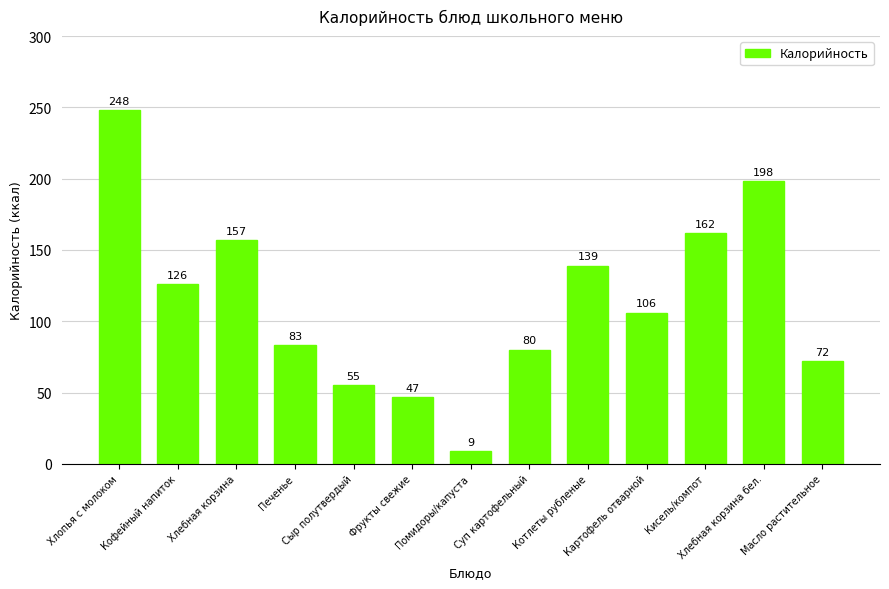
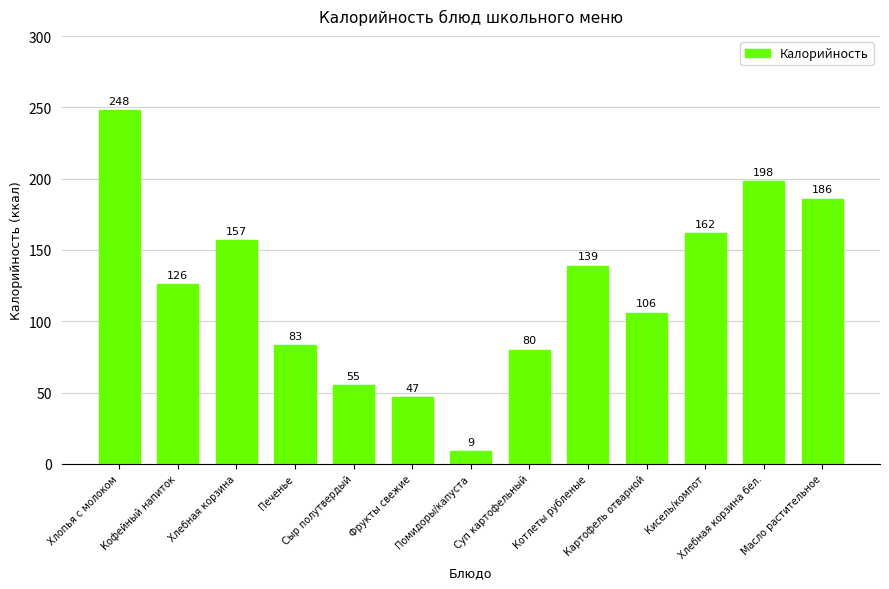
Масло растительное: 72 -> 186
